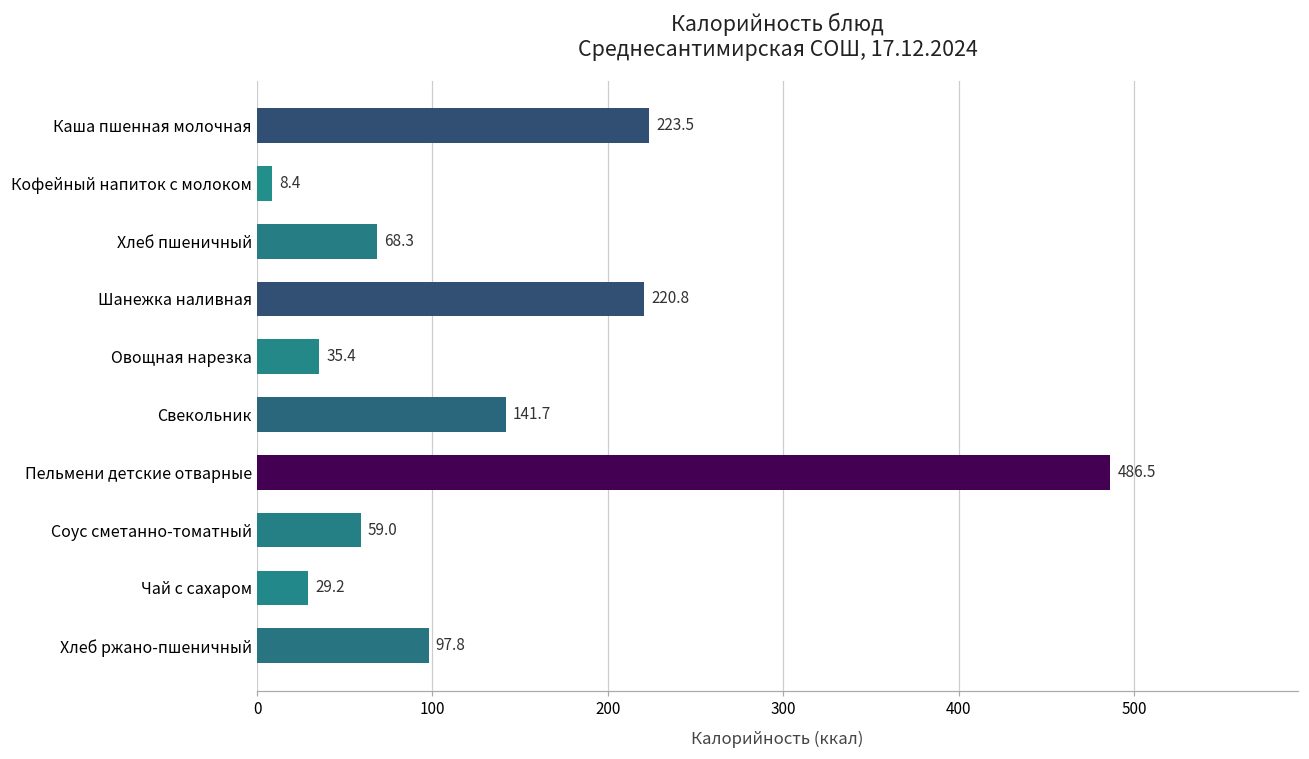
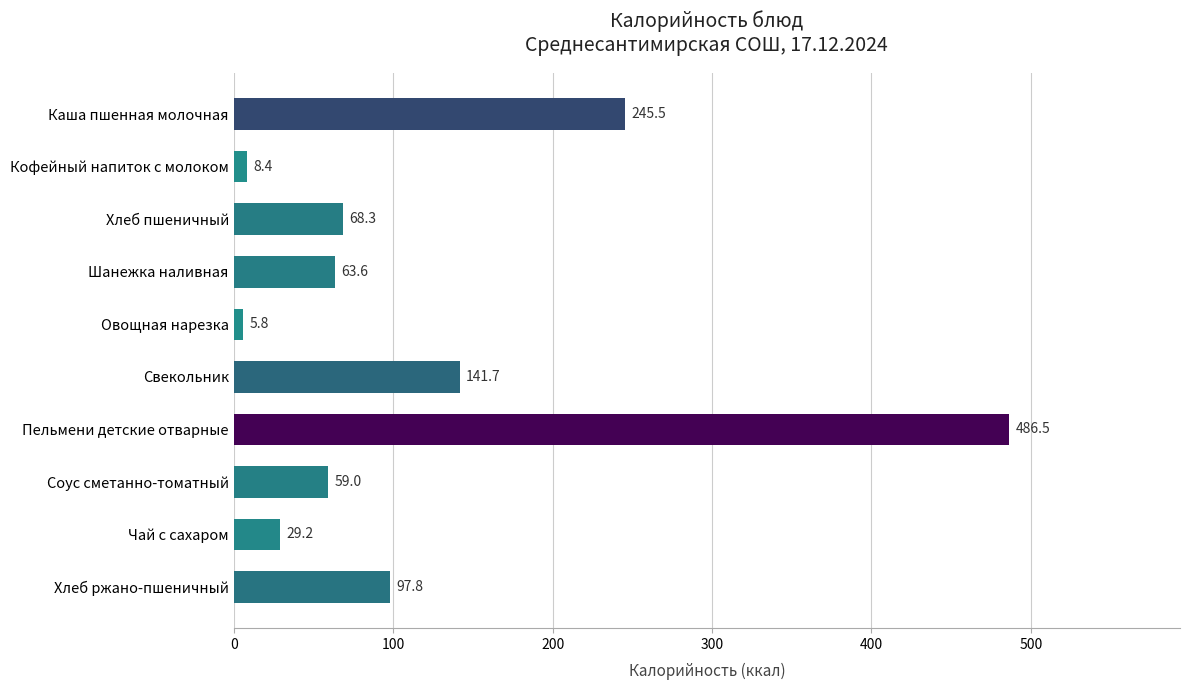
Каша пшенная молочная: 223.5 -> 245.5
Шанежка наливная: 220.8 -> 63.6
Овощная нарезка: 35.4 -> 5.8
